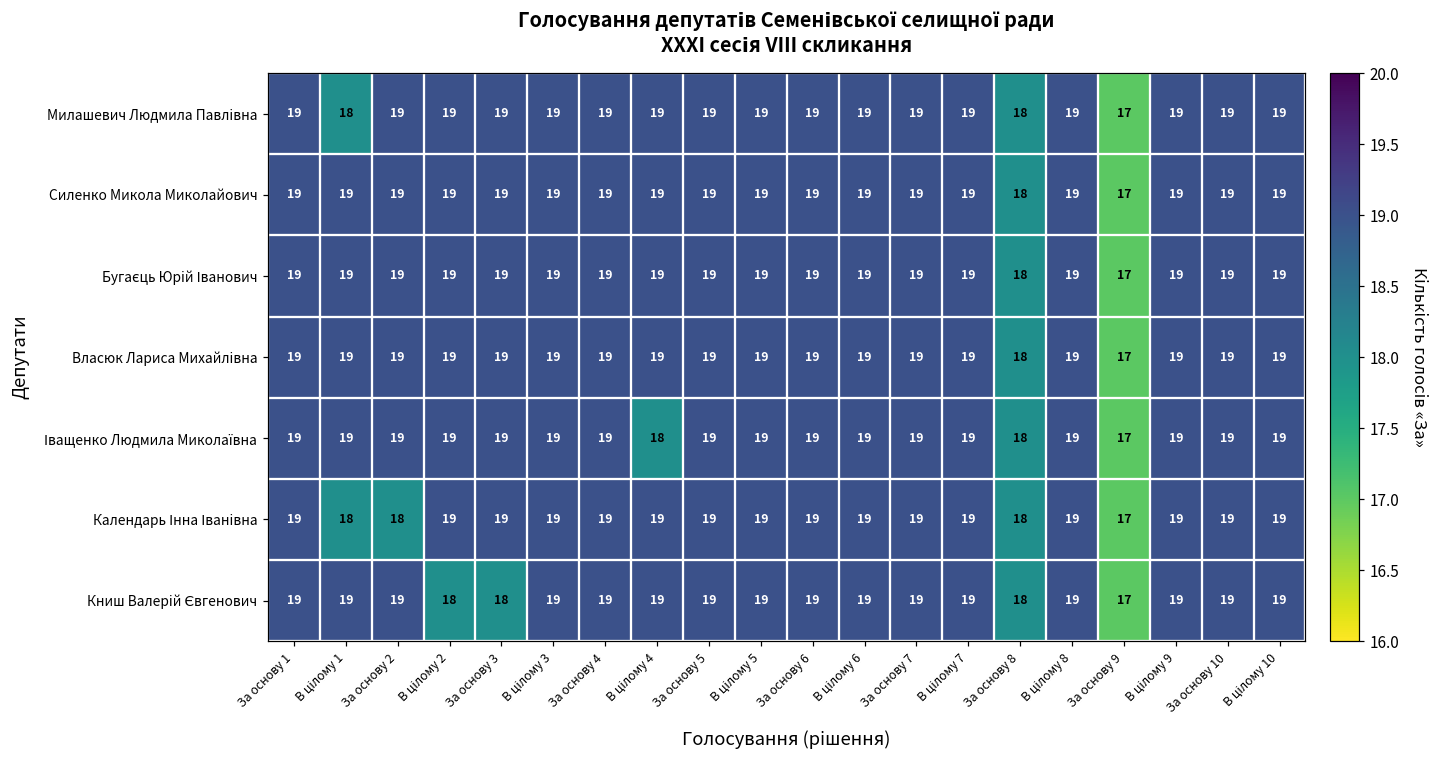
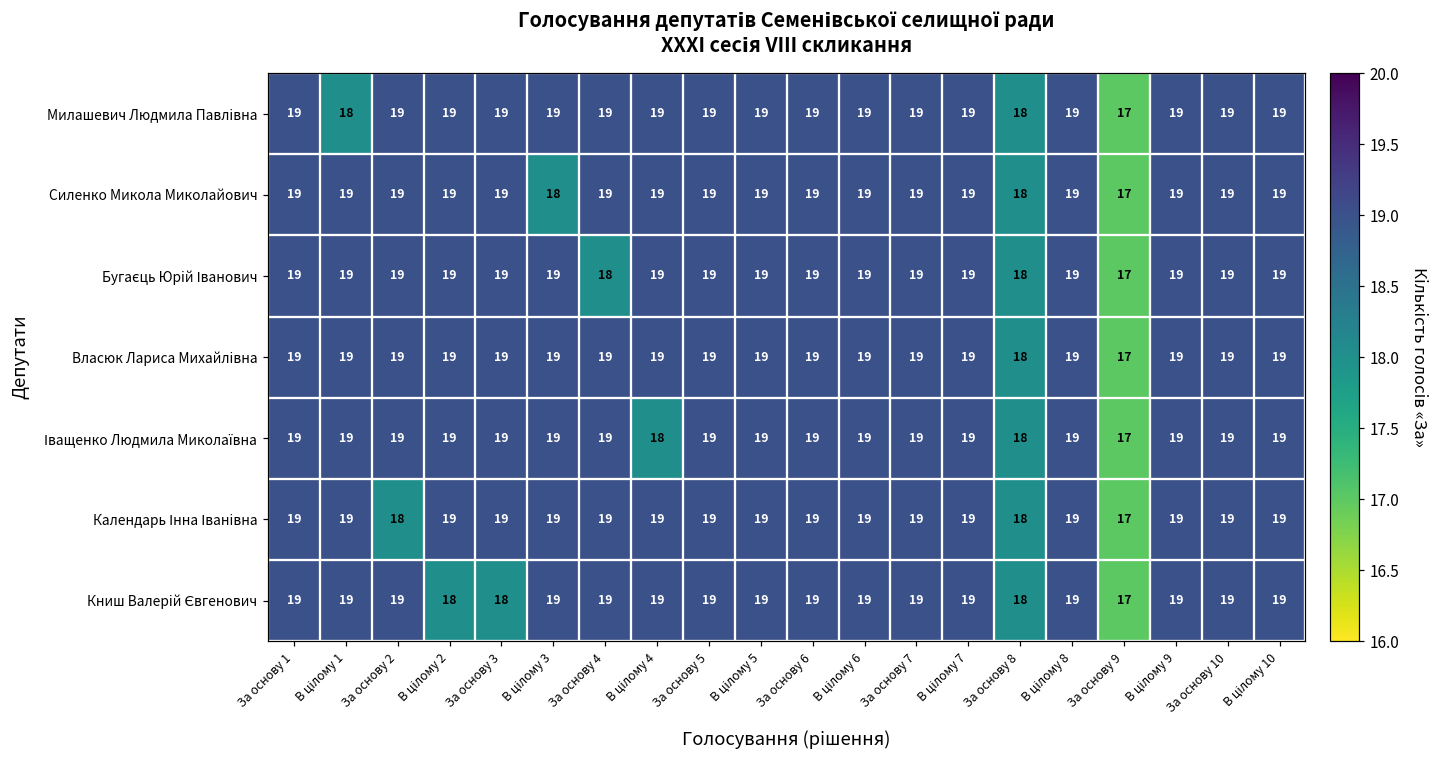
Силенко Микола Миколайович, В цілому 3: 19 -> 18
Бугаєць Юрій Іванович, За основу 4: 19 -> 18
Календарь Інна Іванівна, В цілому 1: 18 -> 19
